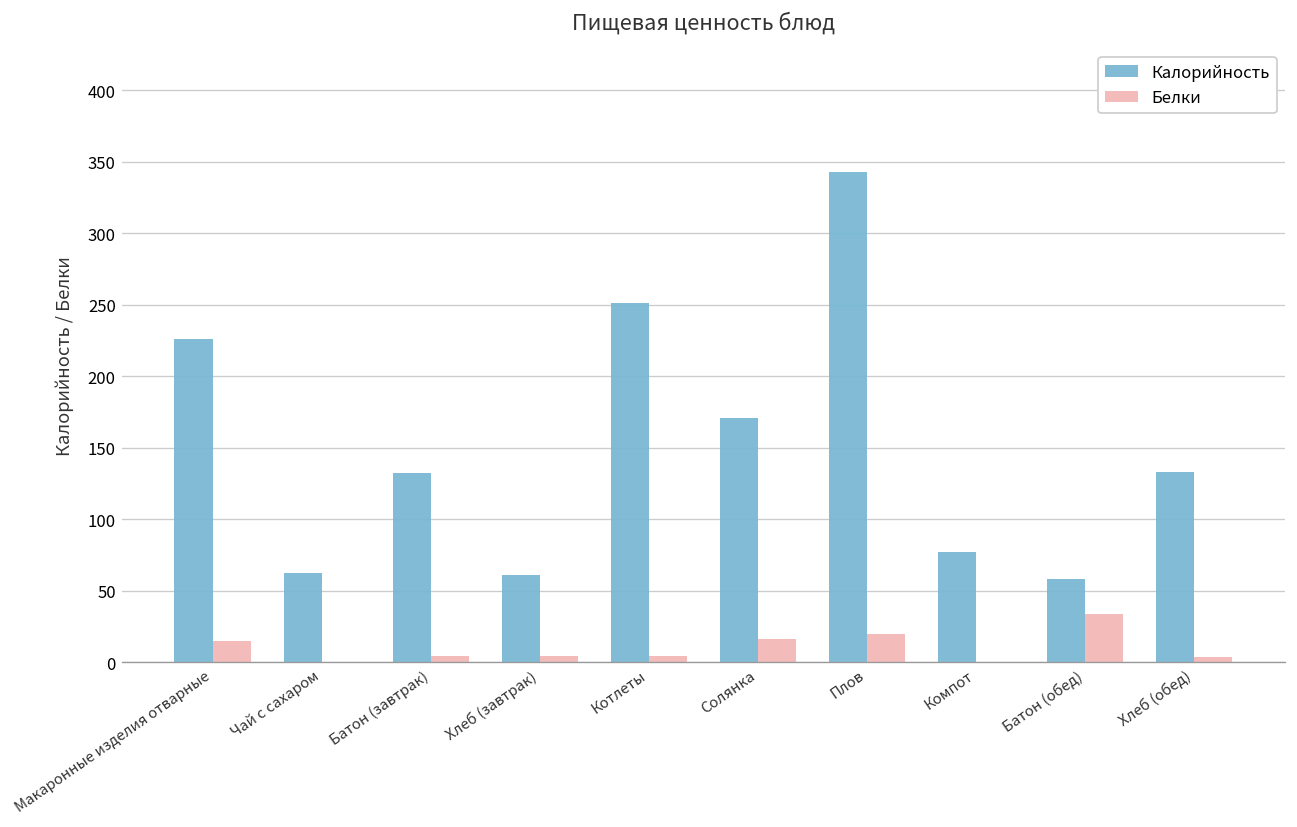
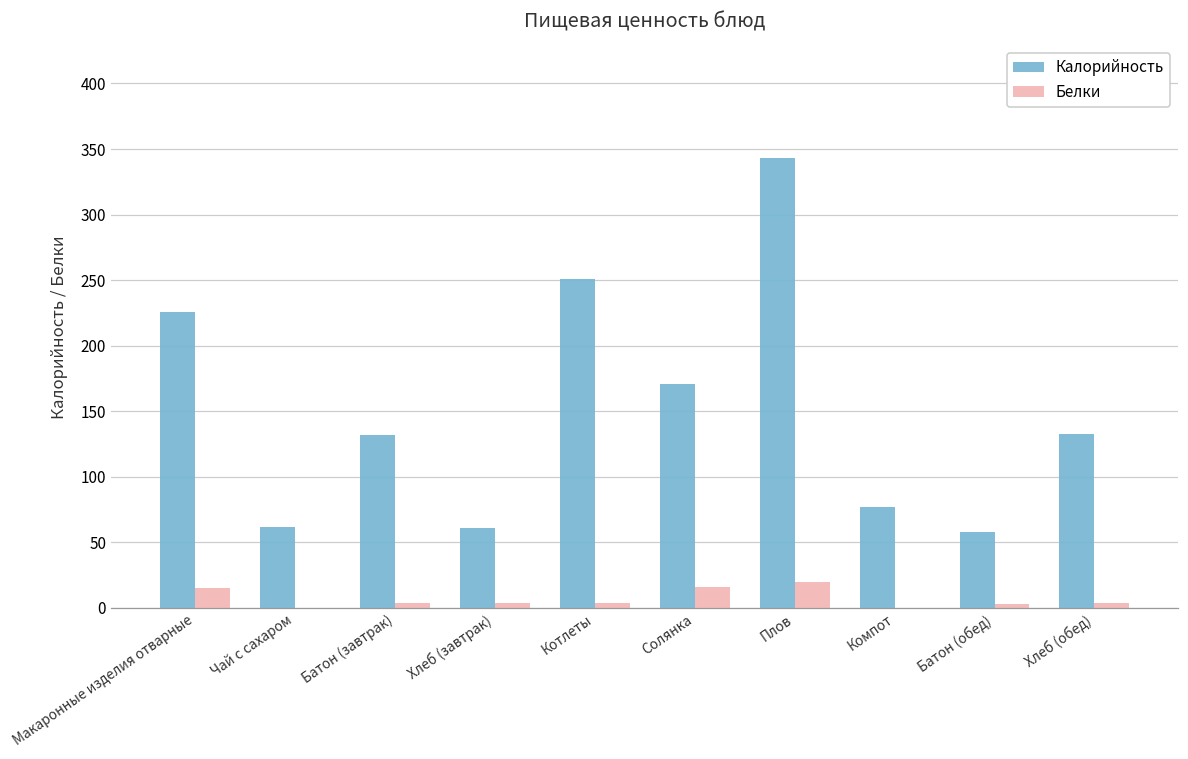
Белки, Батон (обед): 34 -> 3
